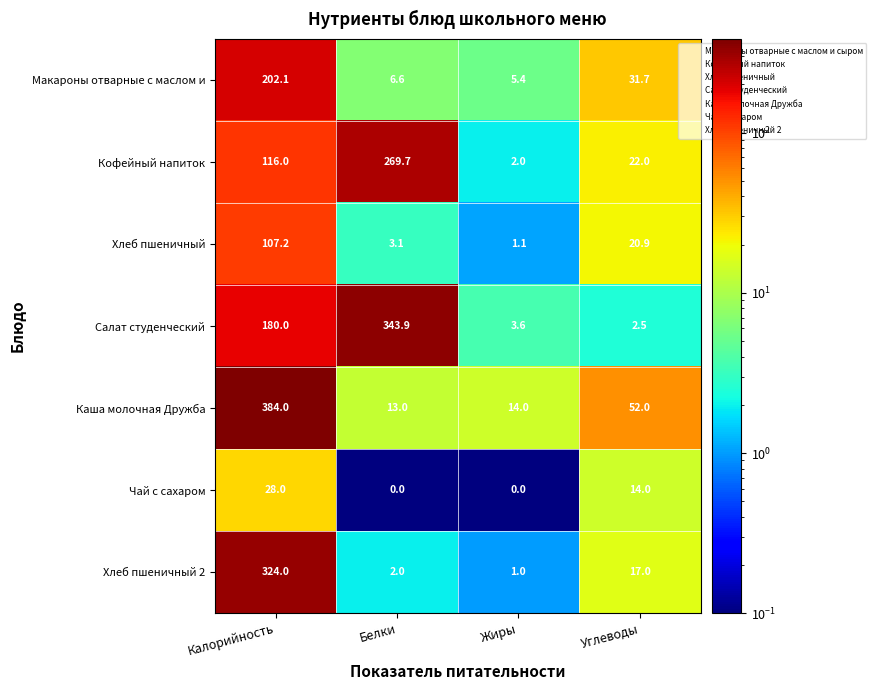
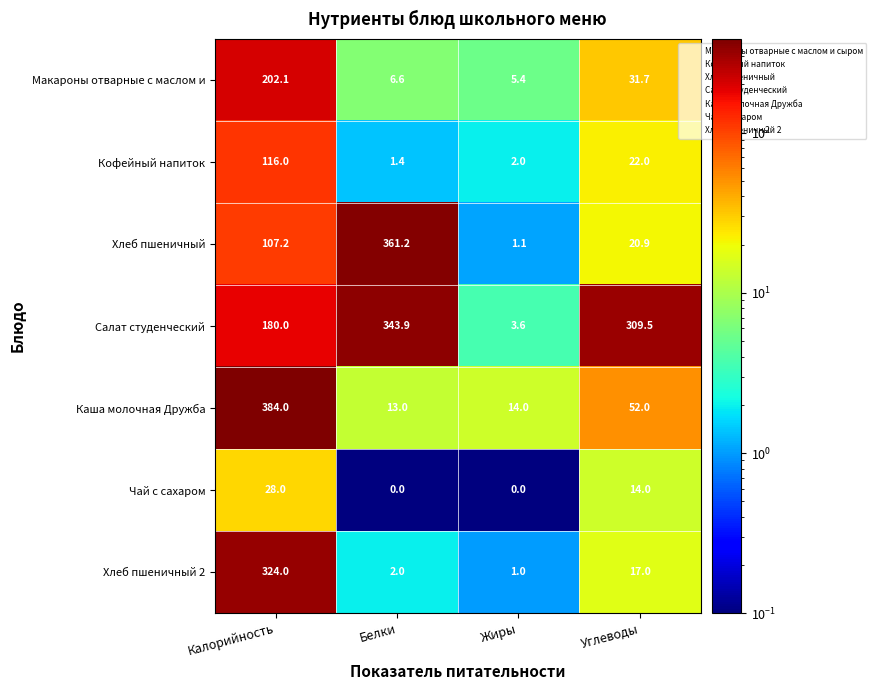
Кофейный напиток, Белки: 269.7 -> 1.4
Хлеб пшеничный, Белки: 3.1 -> 361.2
Салат студенческий, Углеводы: 2.5 -> 309.5
